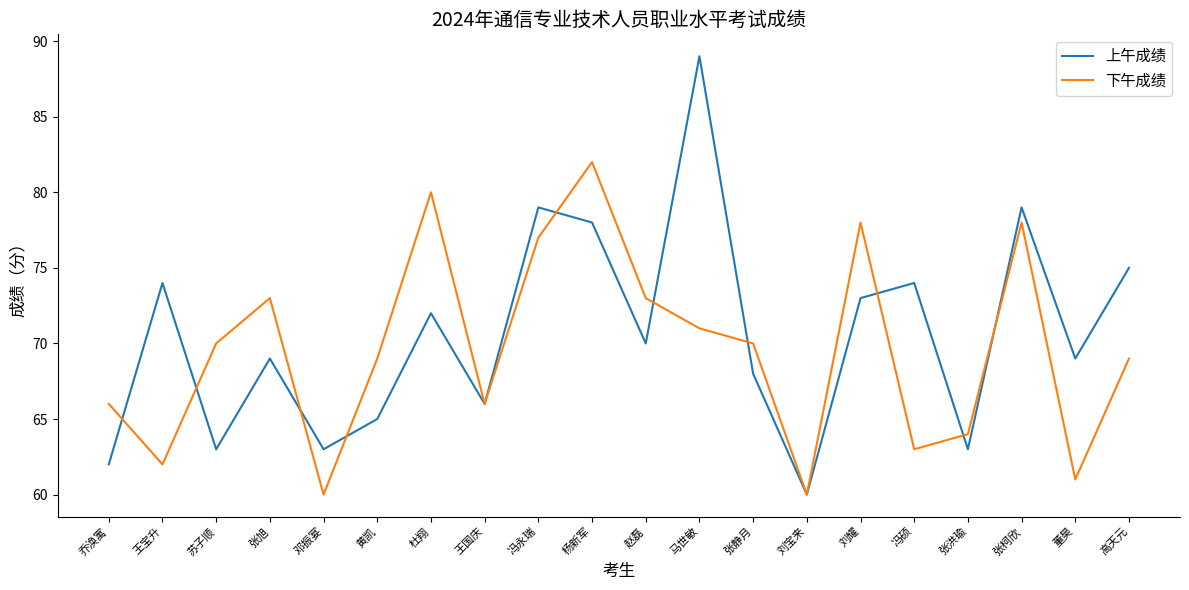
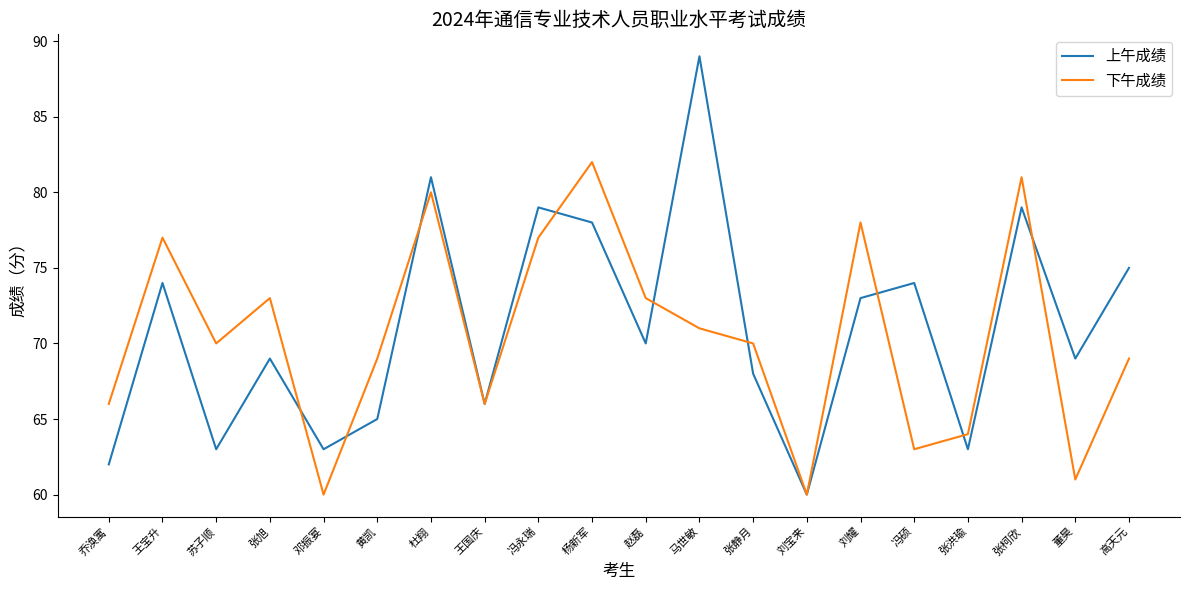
下午成绩, 王宝升: 62 -> 77
上午成绩, 杜翔: 72 -> 81
下午成绩, 张柯欣: 78 -> 81
